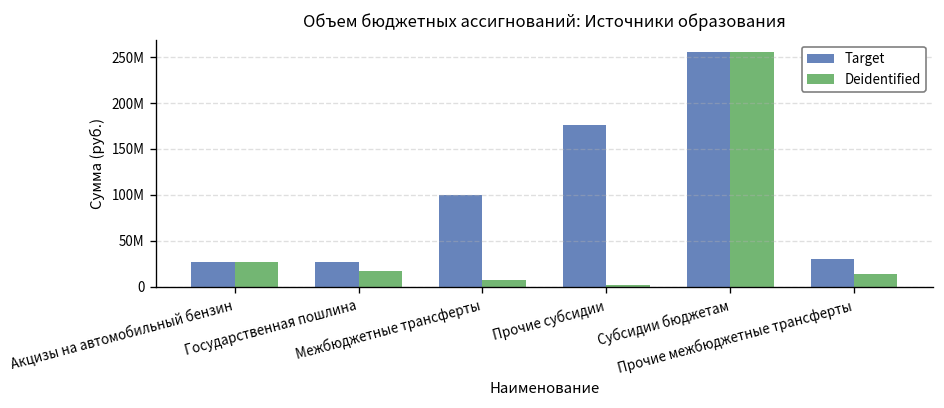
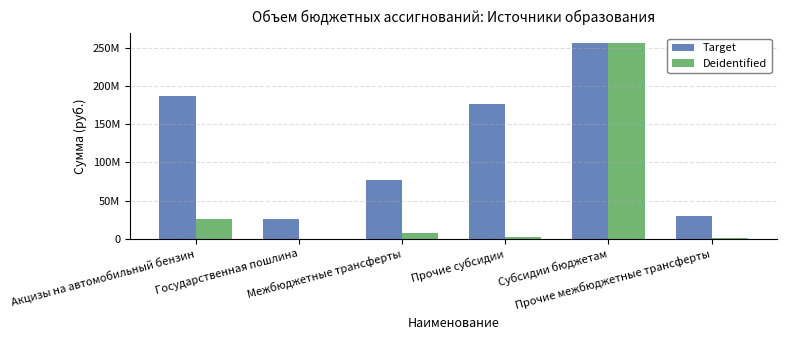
Target, Акцизы на автомобильный бензин: 30000000 -> 190000000
Deidentified, Государственная пошлина: 20000000 -> 0
Target, Межбюджетные трансферты: 100000000 -> 80000000
Deidentified, Прочие межбюджетные трансферты: 10000000 -> 0
